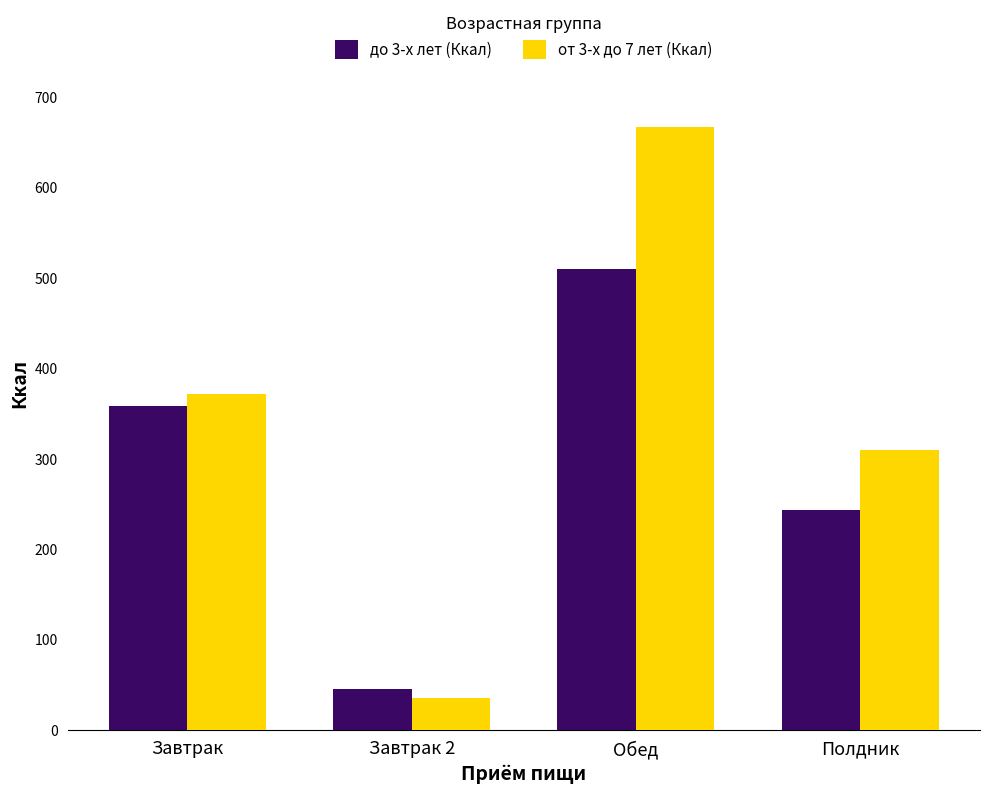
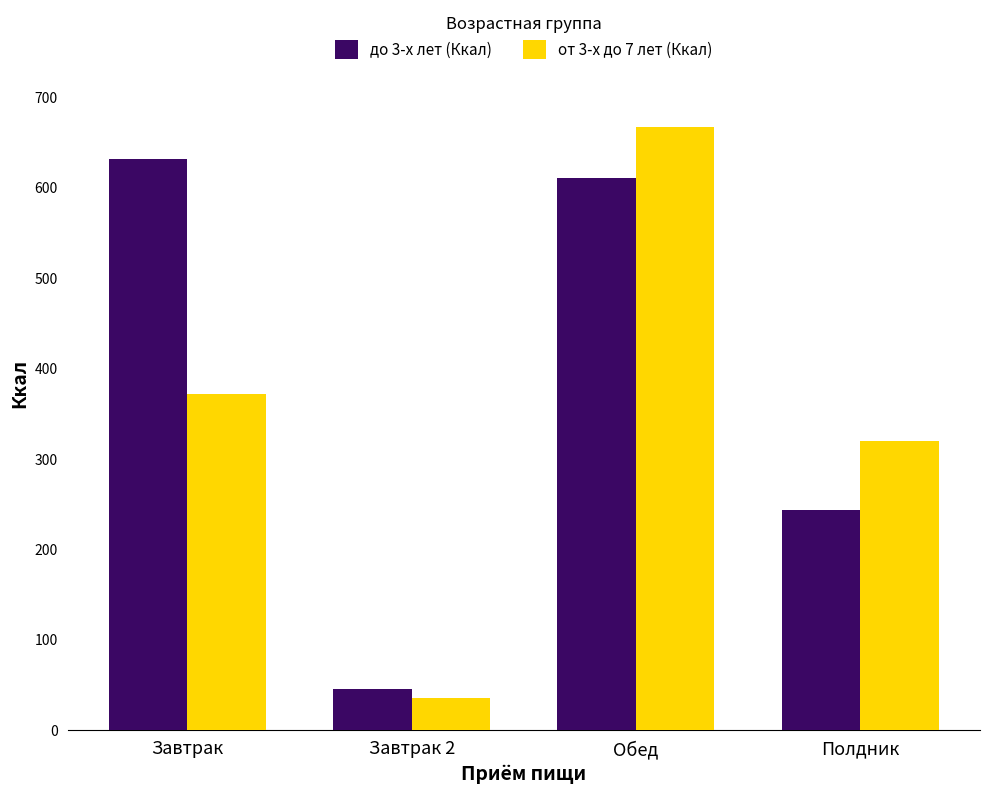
до 3-х лет (Ккал), Завтрак: 360 -> 630
до 3-х лет (Ккал), Обед: 510 -> 610
от 3-х до 7 лет (Ккал), Полдник: 310 -> 320
